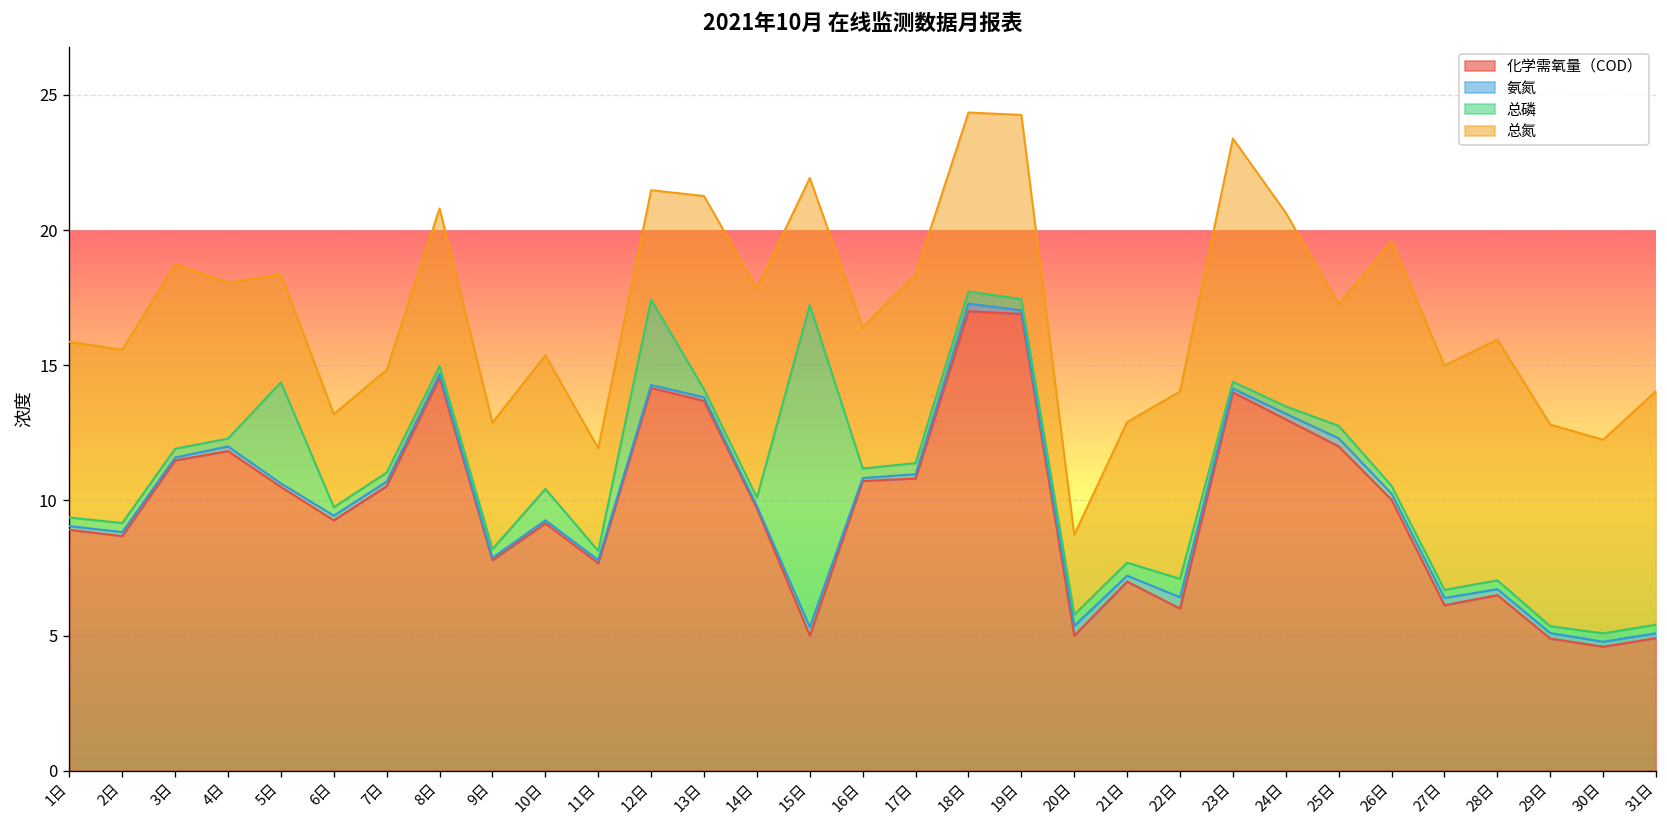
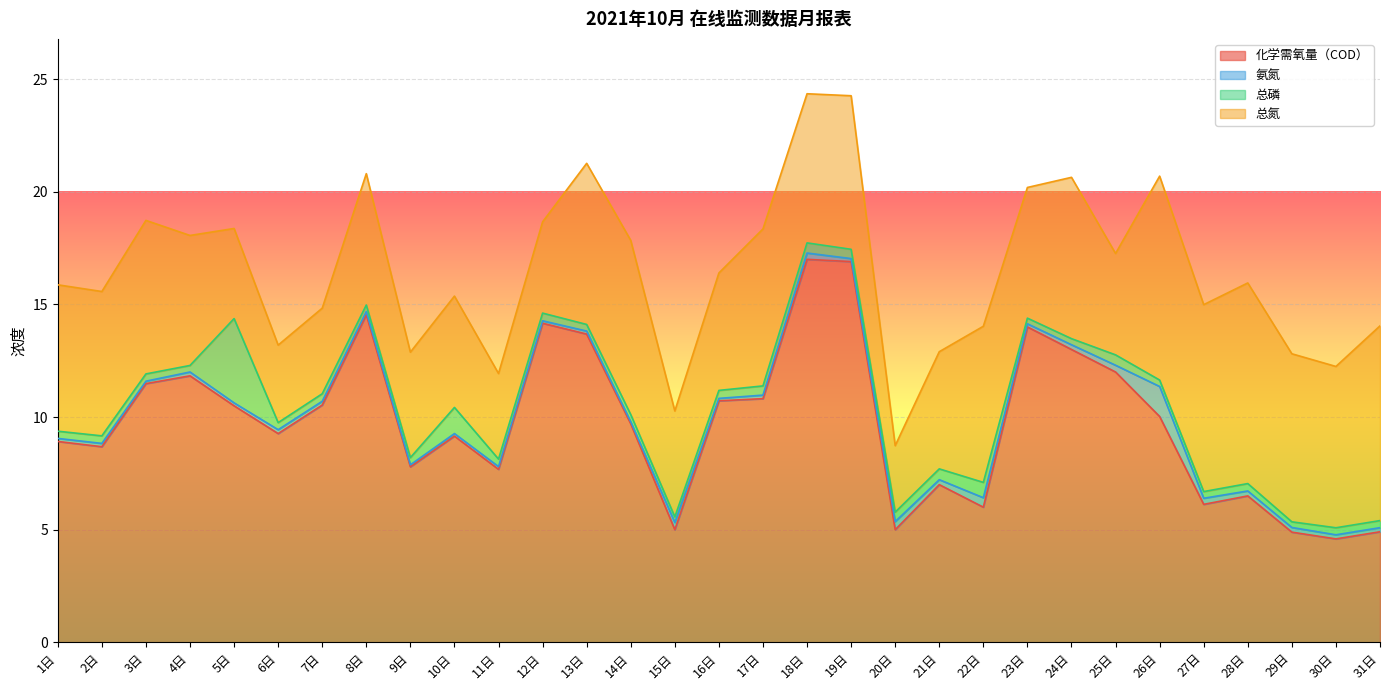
总磷, 12日: 3.2 -> 0.3
总磷, 15日: 11.9 -> 0.3
总氮, 23日: 9.0 -> 5.8
氨氮, 26日: 0.2 -> 1.3
